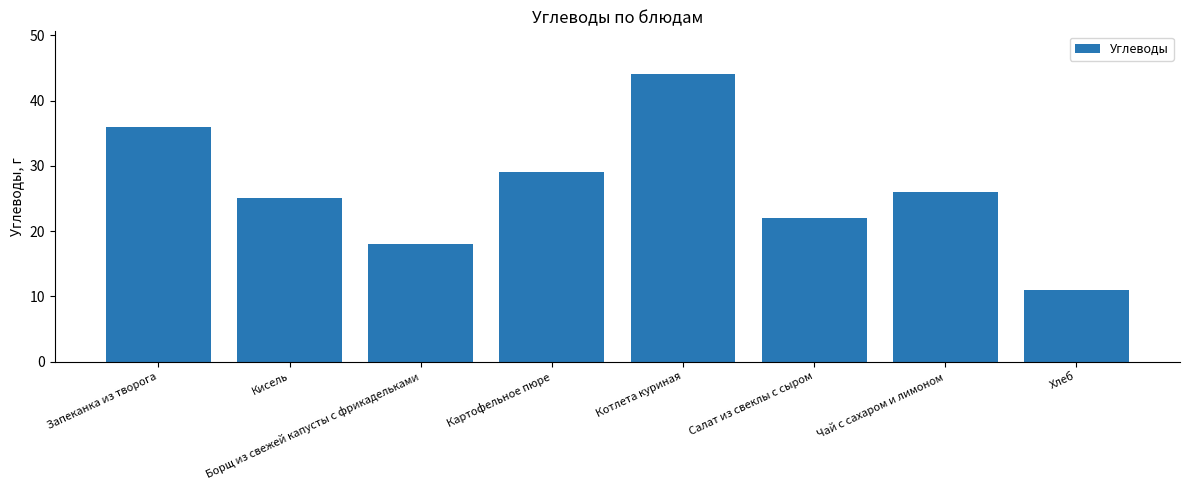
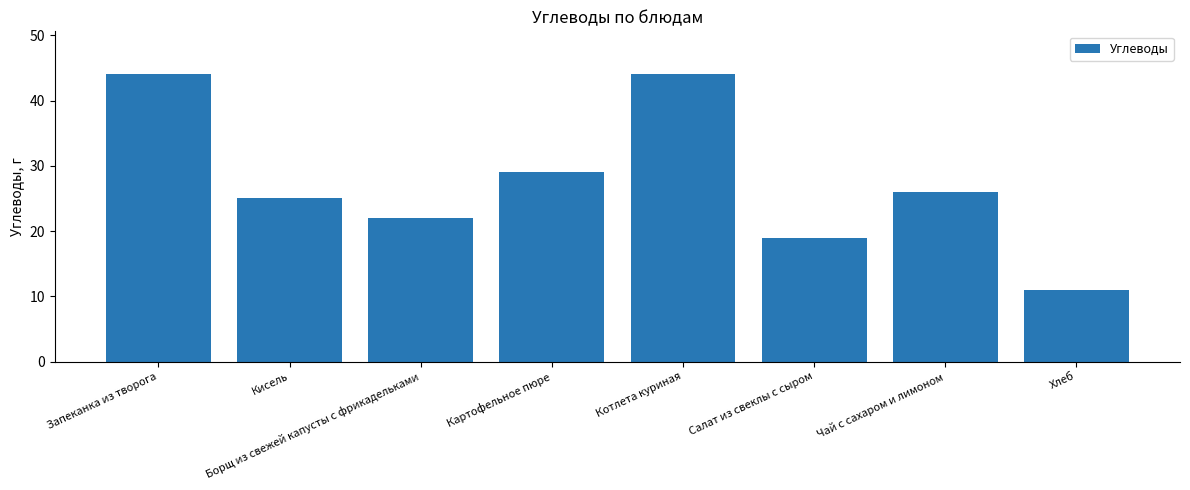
Запеканка из творога: 36 -> 44
Борщ из свежей капусты с фрикадельками: 18 -> 22
Салат из свеклы с сыром: 22 -> 19
